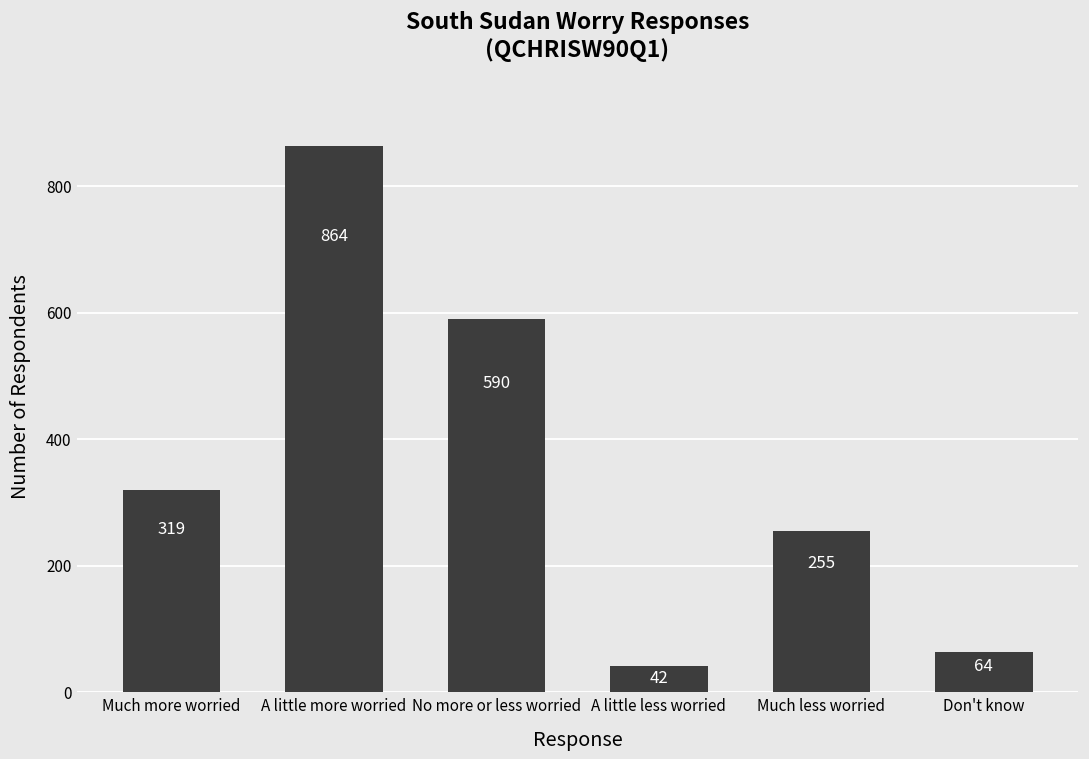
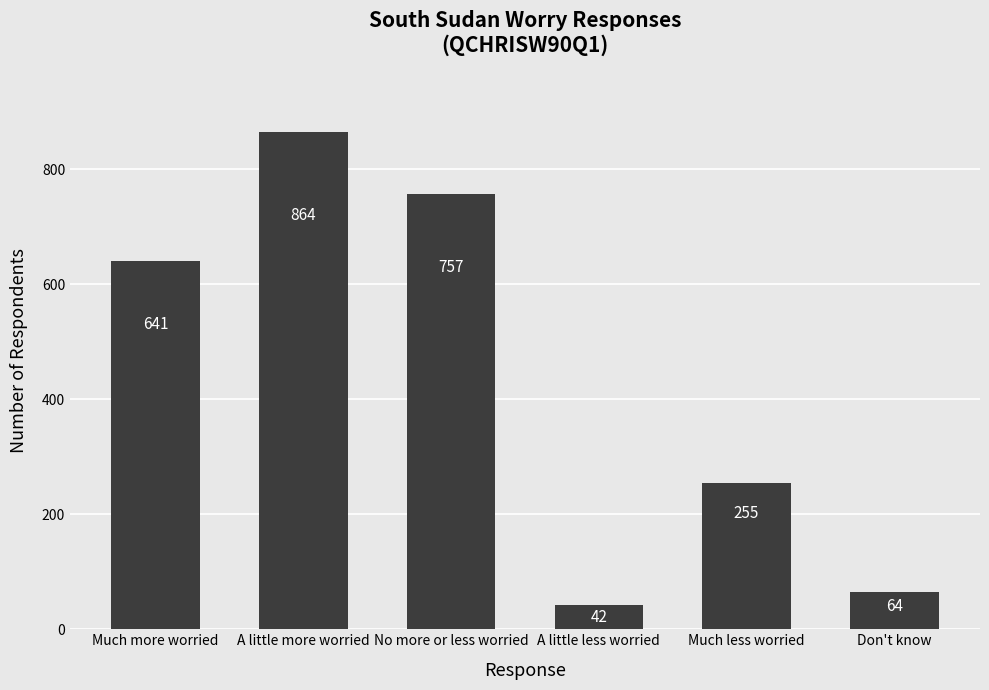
Much more worried: 319 -> 641
No more or less worried: 590 -> 757
